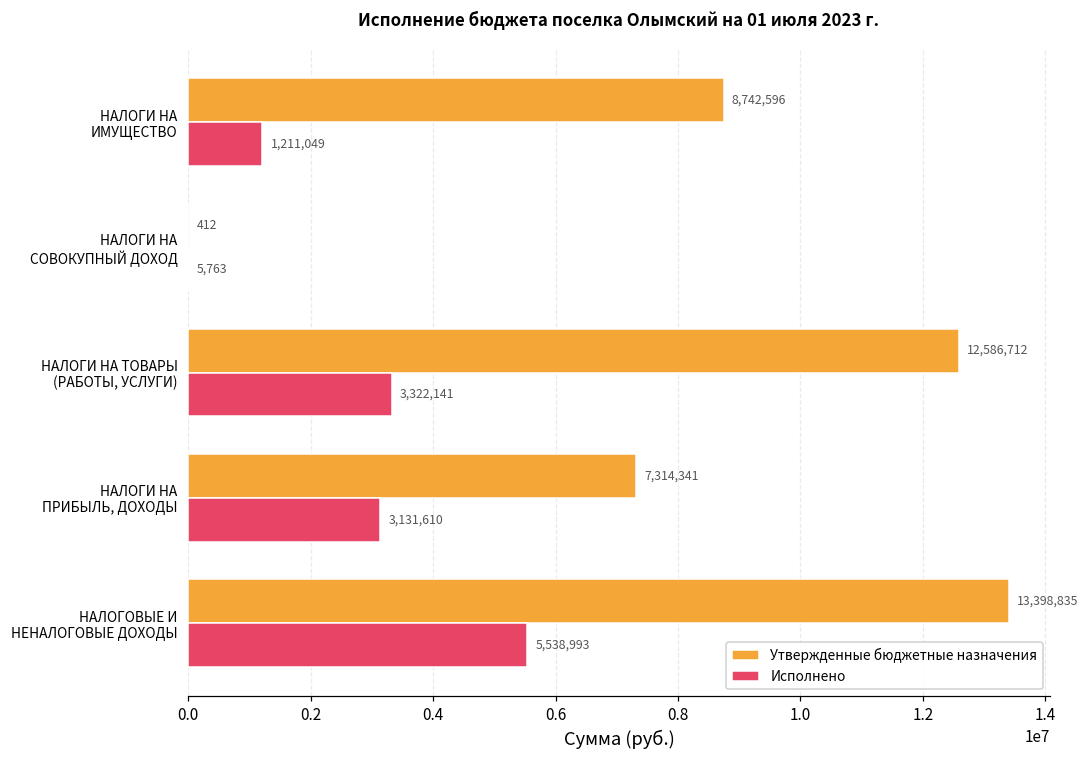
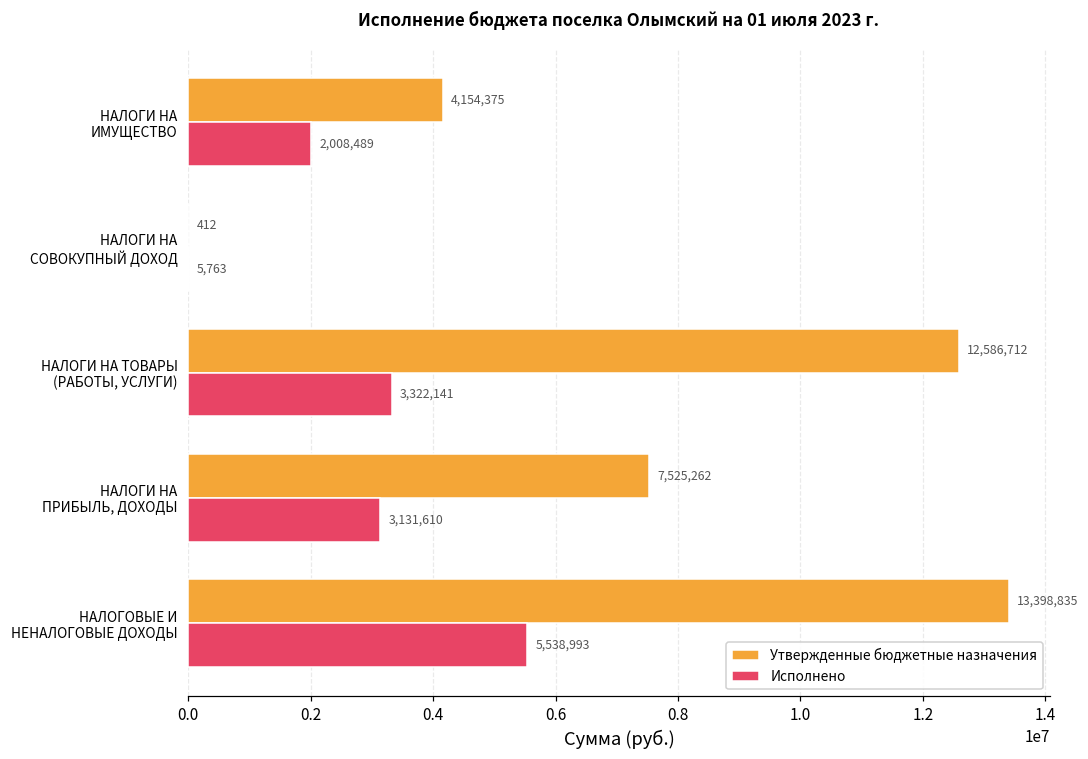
Утвержденные бюджетные назначения, НАЛОГИ НА ИМУЩЕСТВО: 8,742,596 -> 4,154,375
Исполнено, НАЛОГИ НА ИМУЩЕСТВО: 1,211,049 -> 2,008,489
Утвержденные бюджетные назначения, НАЛОГИ НА ПРИБЫЛЬ, ДОХОДЫ: 7,314,341 -> 7,525,262
